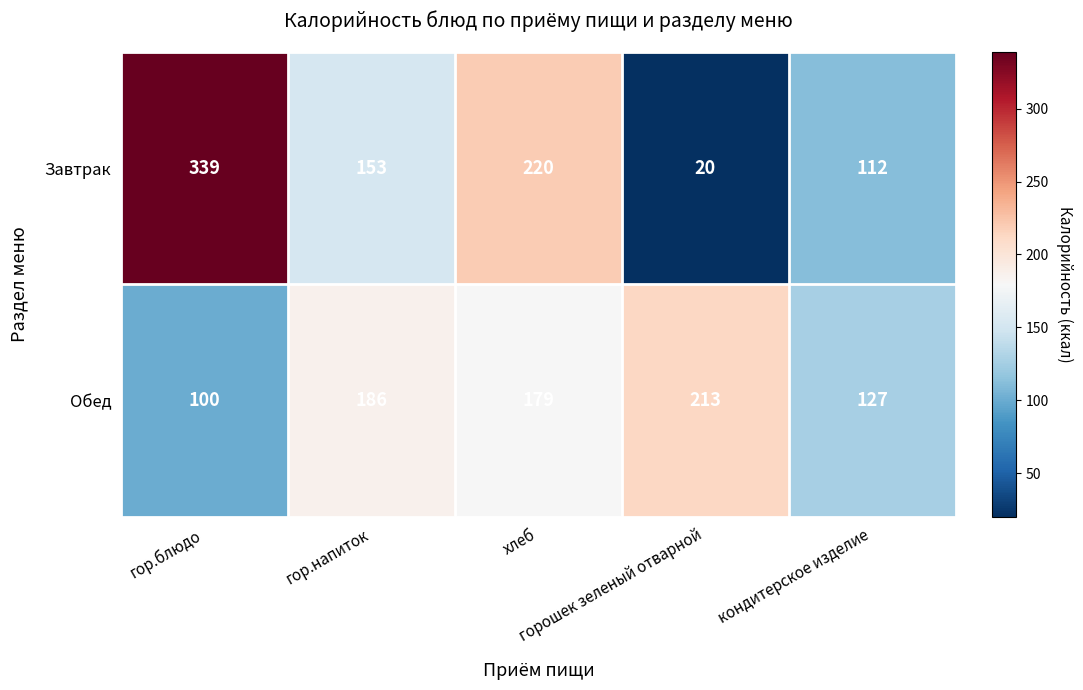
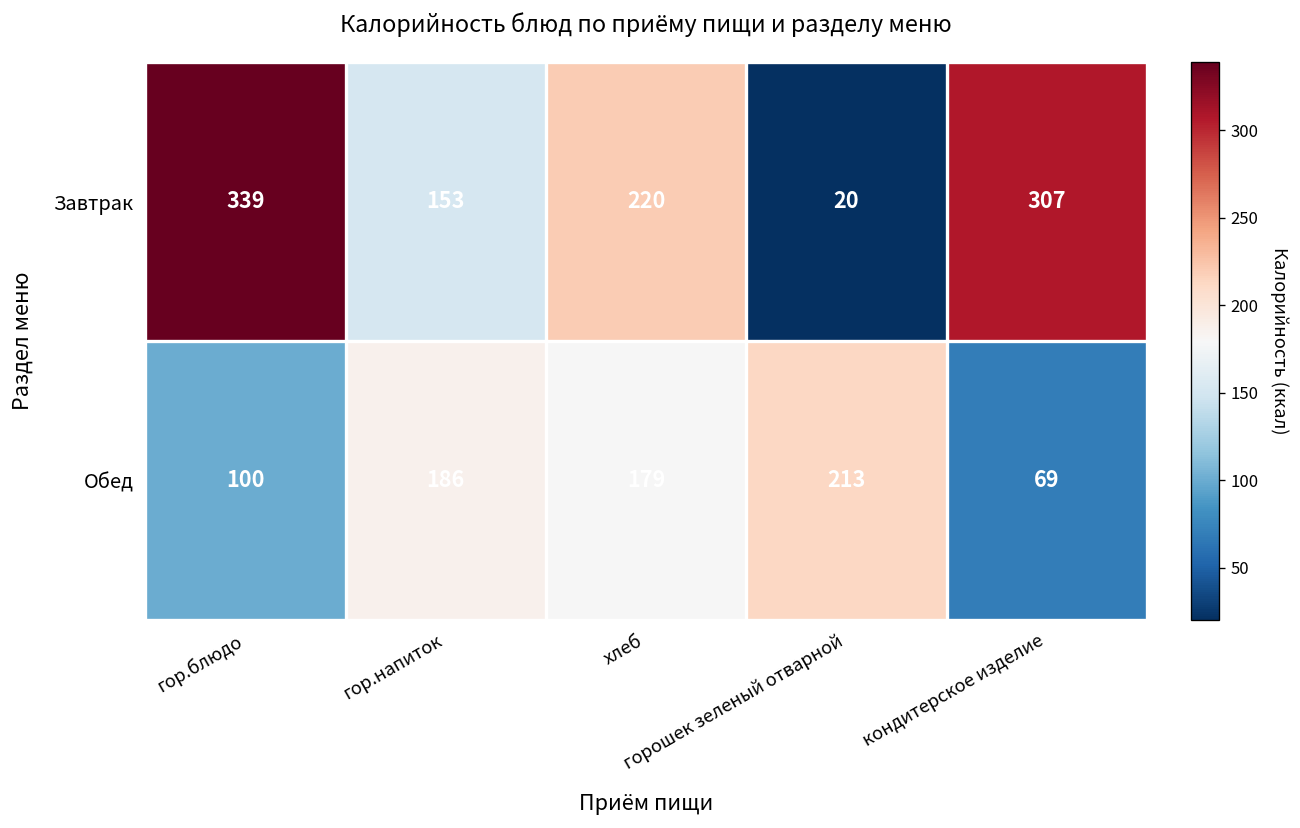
Завтрак, кондитерское изделие: 112 -> 307
Обед, кондитерское изделие: 127 -> 69
